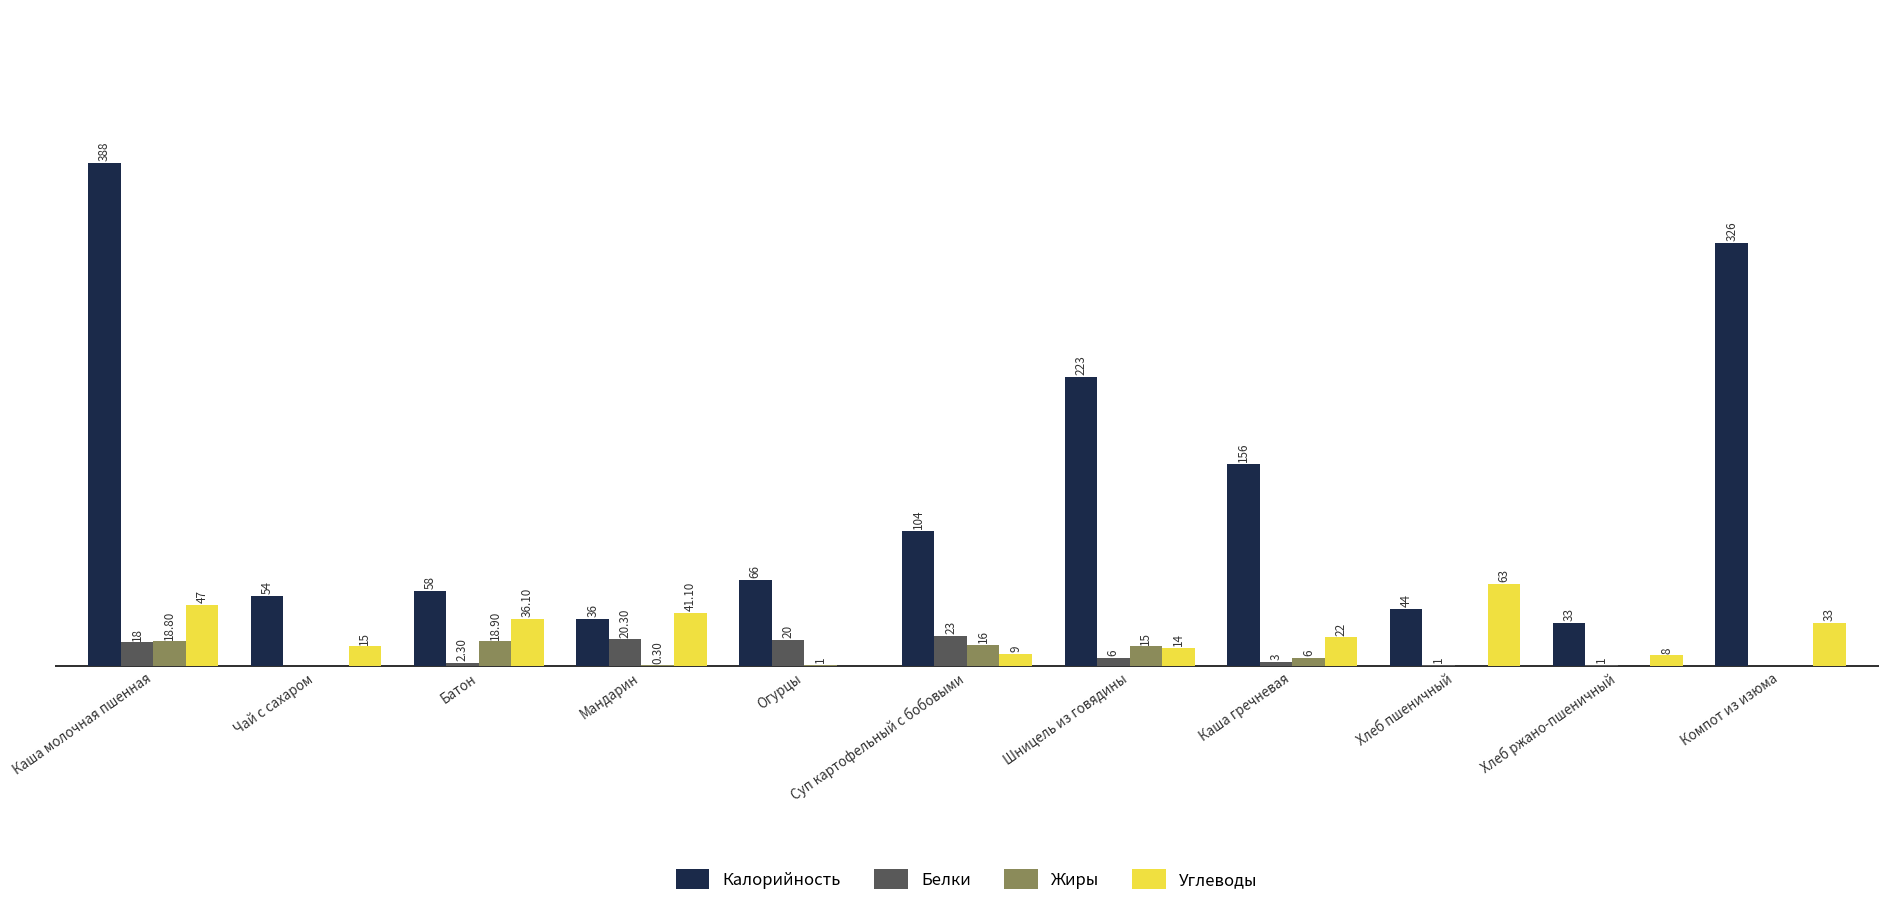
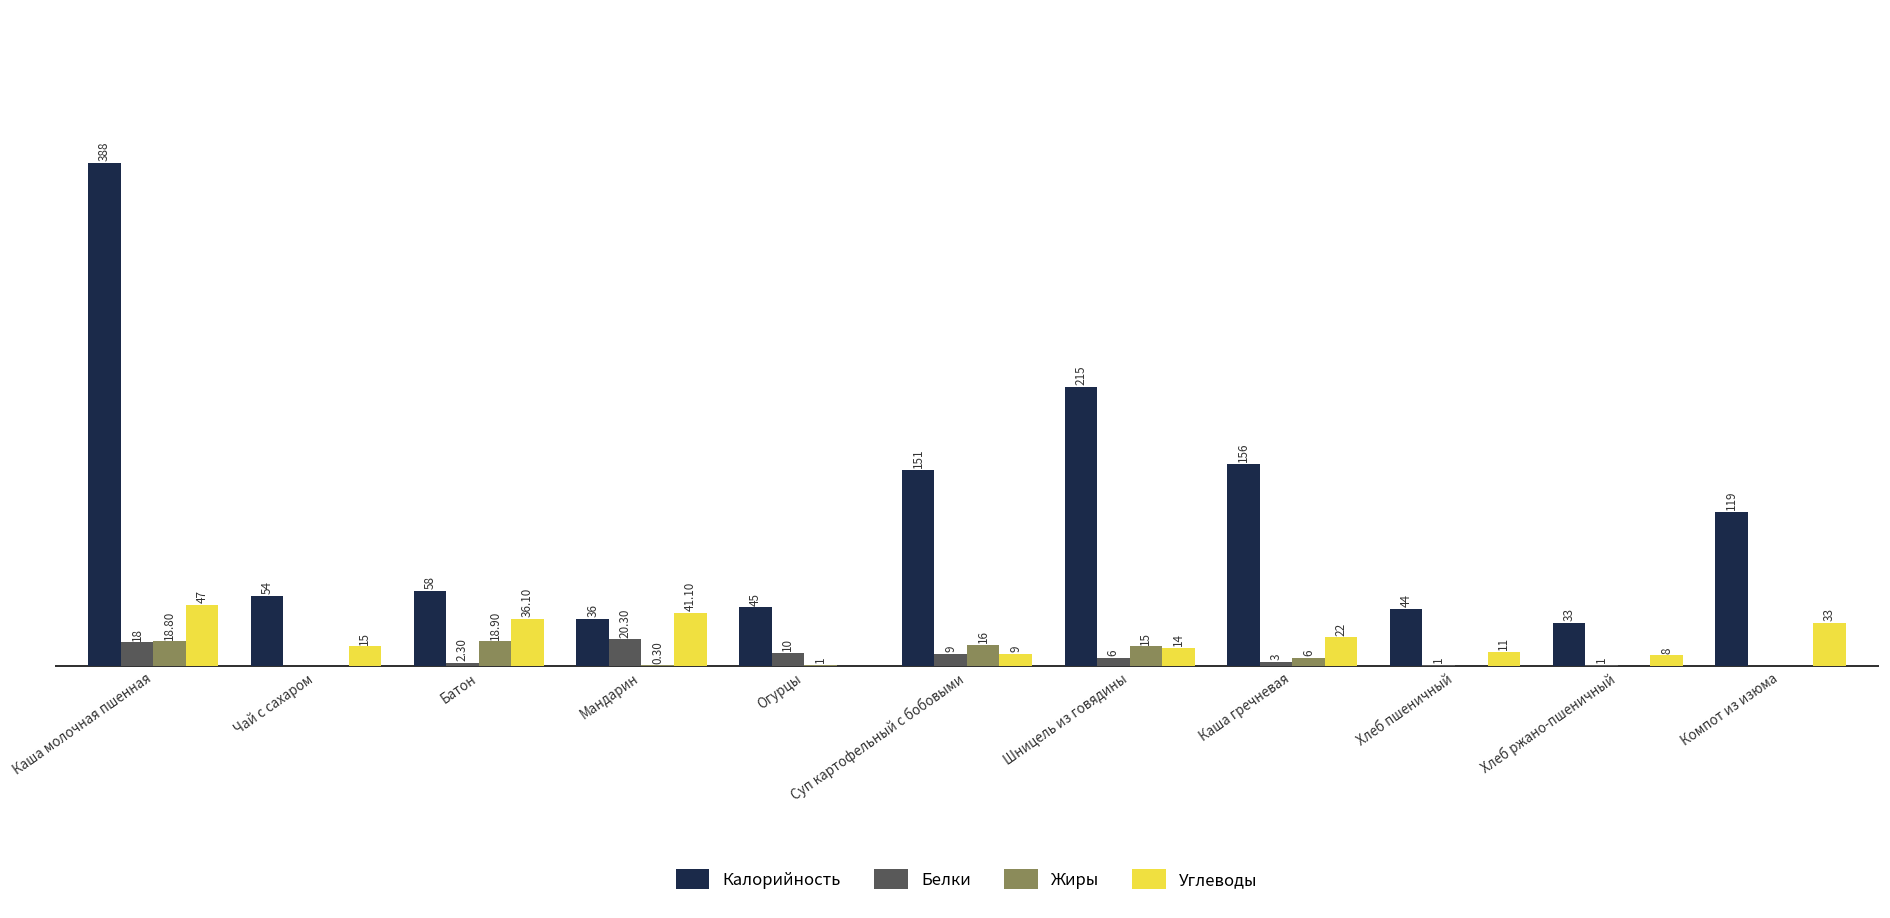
Калорийность, Огурцы: 66 -> 45
Белки, Огурцы: 20 -> 10
Калорийность, Суп картофельный с бобовыми: 104 -> 151
Белки, Суп картофельный с бобовыми: 23 -> 9
Калорийность, Шницель из говядины: 223 -> 215
Углеводы, Хлеб пшеничный: 63 -> 11
Калорийность, Компот из изюма: 326 -> 119
